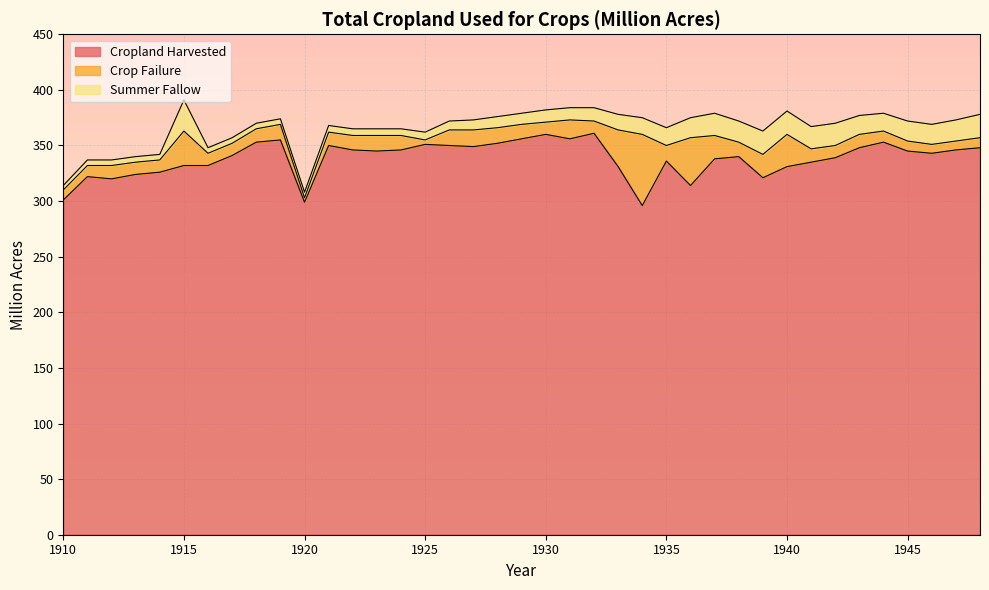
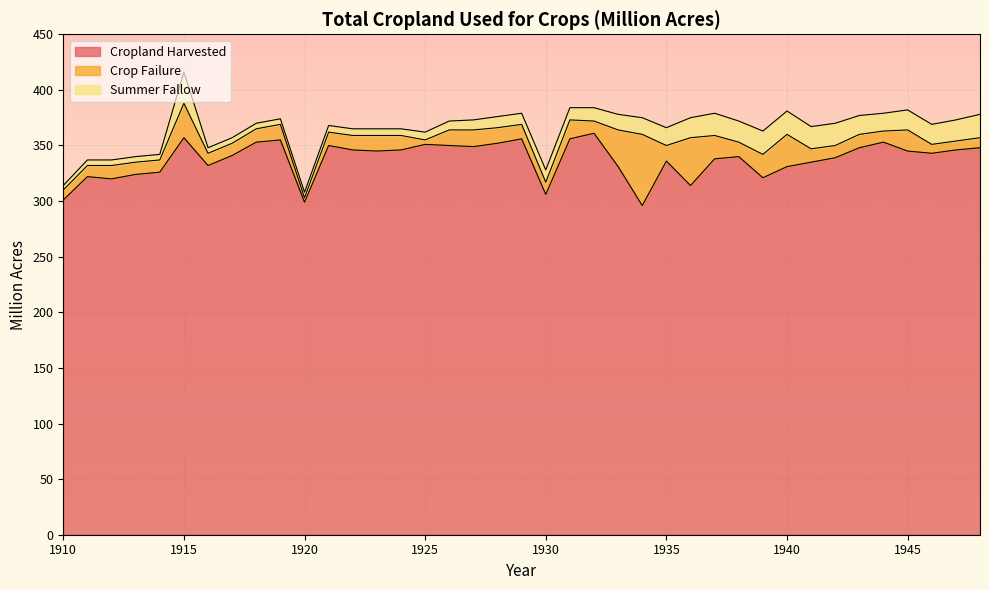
Cropland Harvested, 1915: 332 -> 357
Cropland Harvested, 1930: 360 -> 306
Crop Failure, 1945: 9 -> 19
